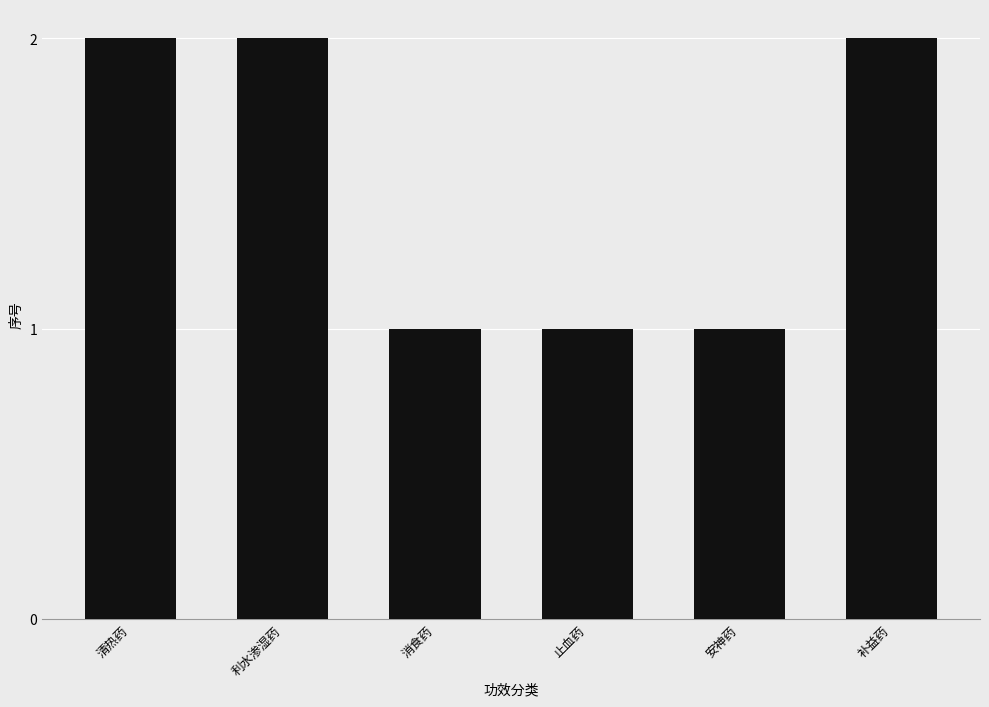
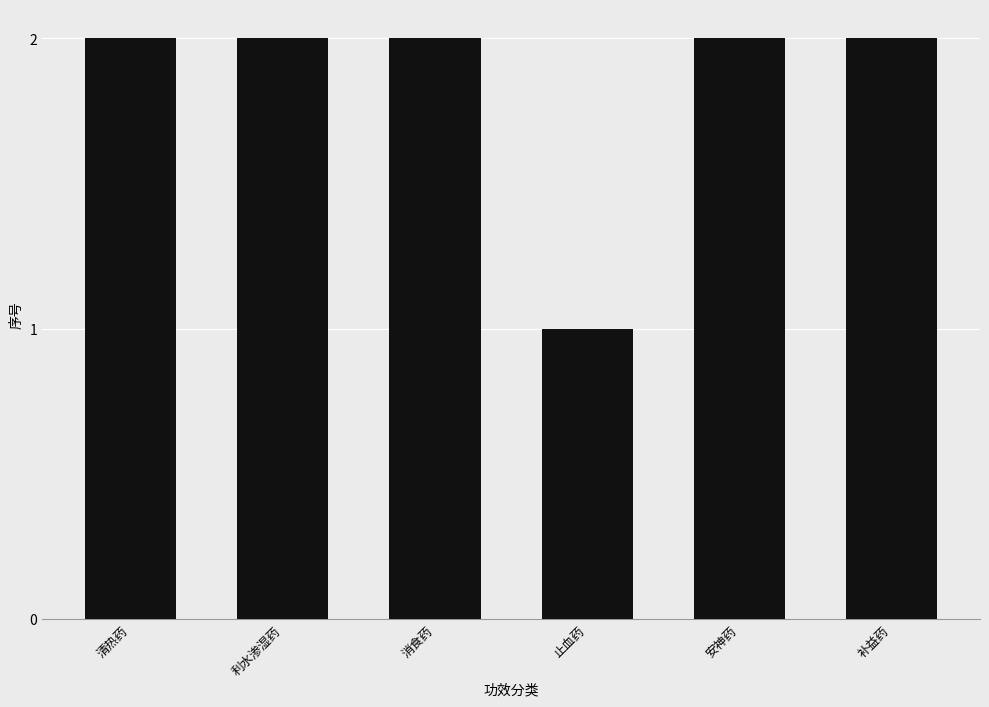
消食药: 1 -> 2
安神药: 1 -> 2
